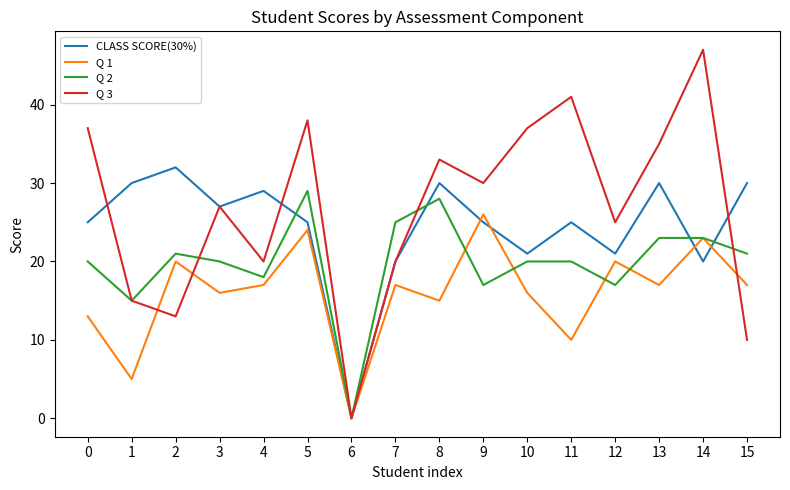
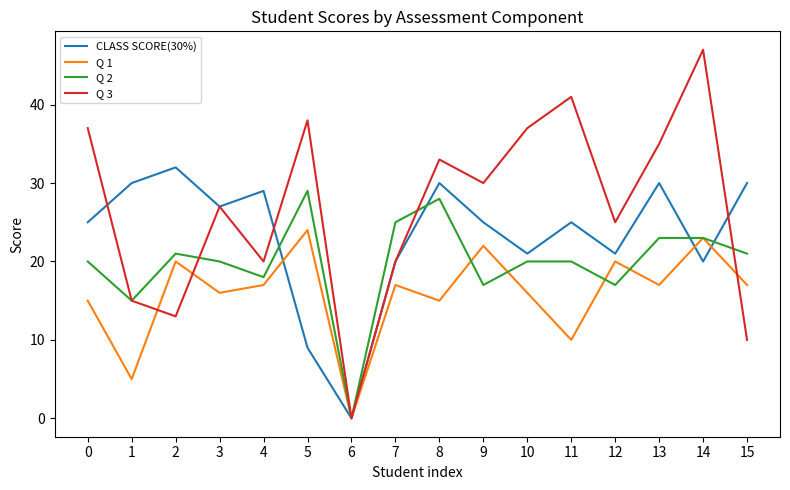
Q 1, 0: 13 -> 15
CLASS SCORE(30%), 5: 25 -> 9
Q 1, 9: 26 -> 22
